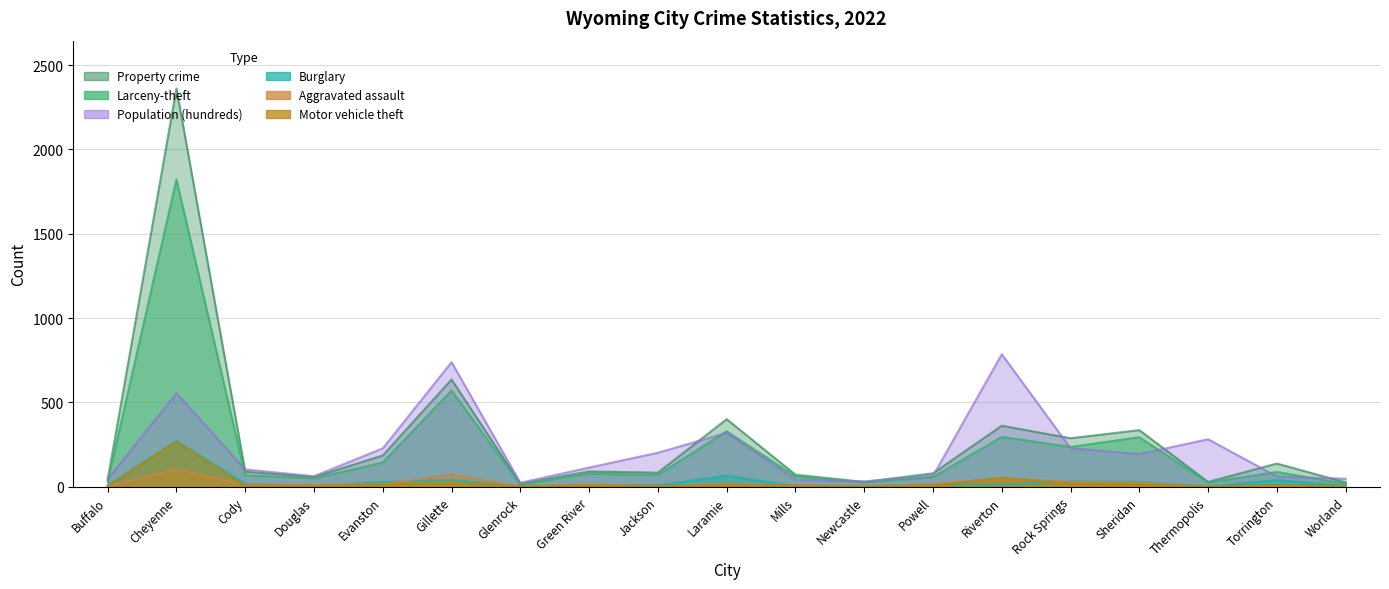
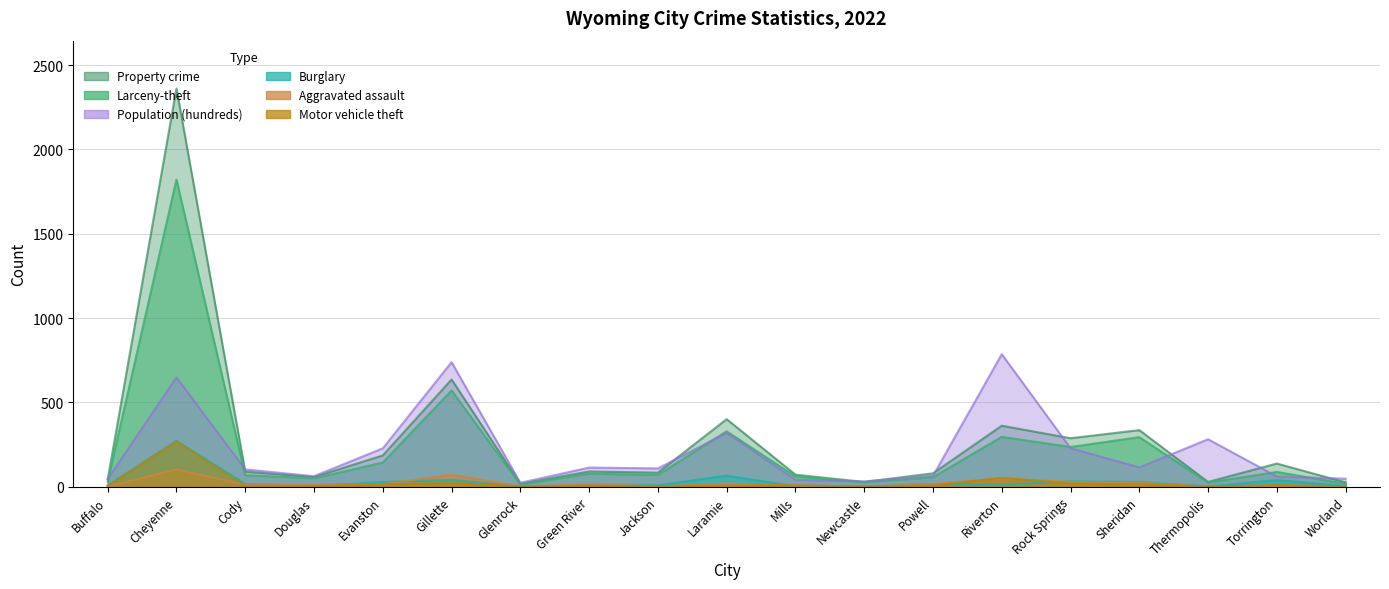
Population (hundreds), Cheyenne: 560 -> 650
Population (hundreds), Jackson: 200 -> 110
Population (hundreds), Sheridan: 190 -> 120
